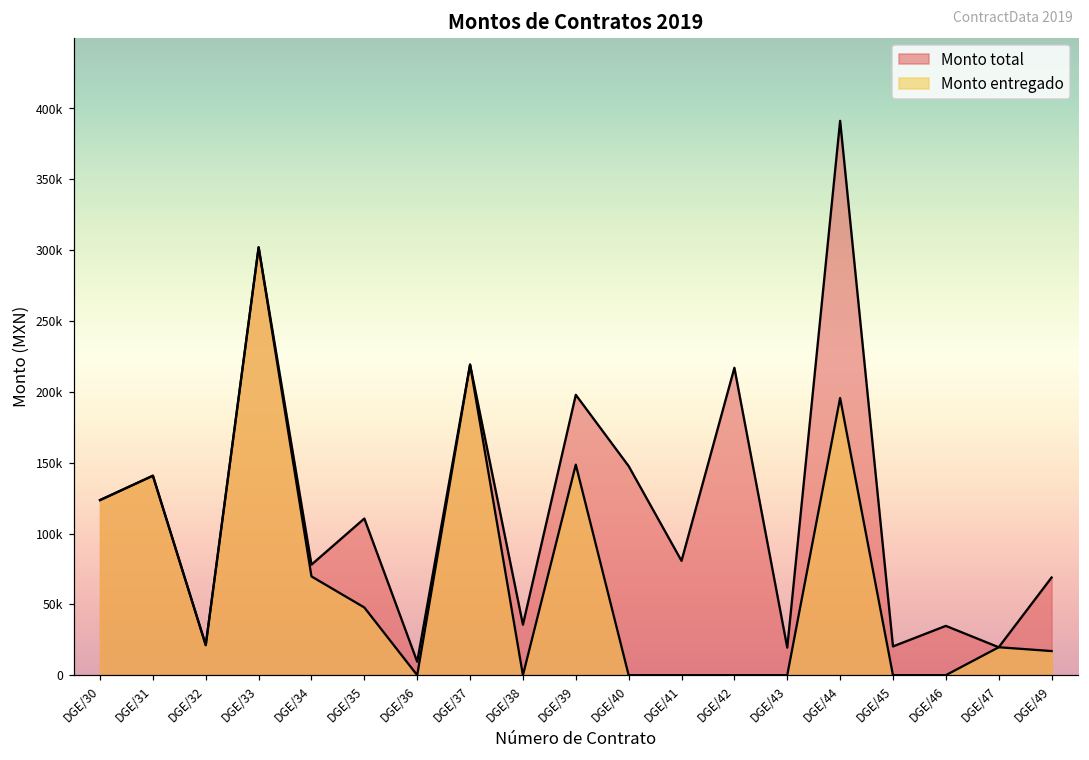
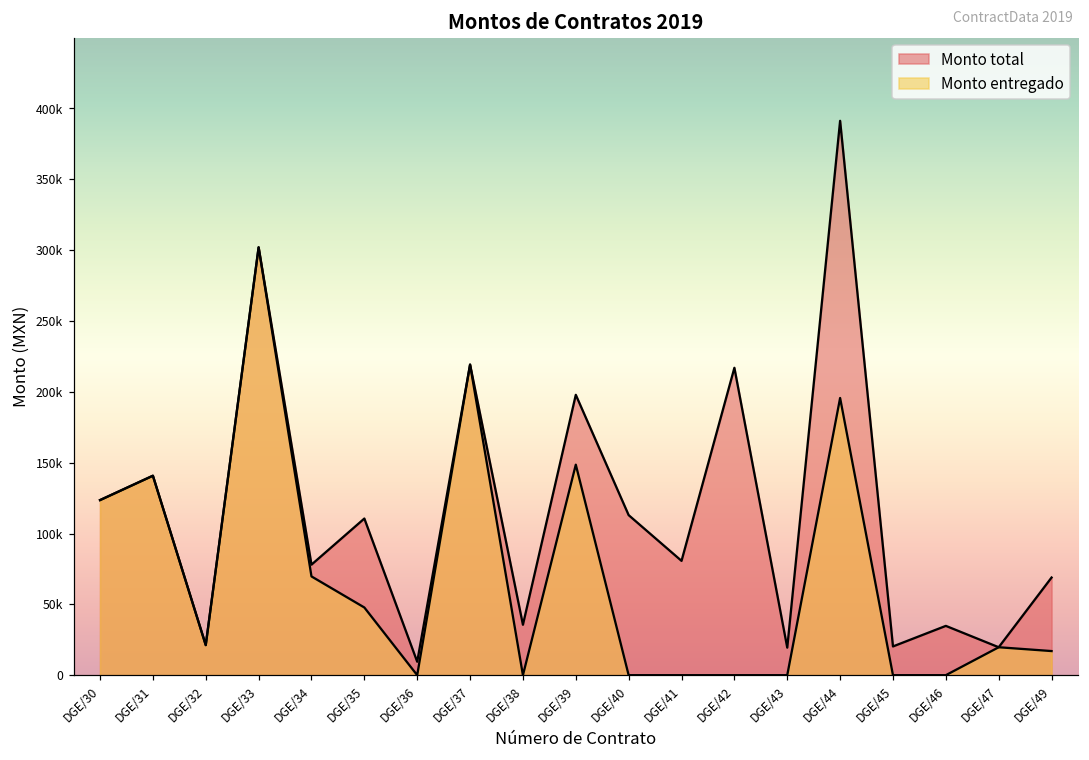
Monto total, DGE/40: 148000 -> 113000
